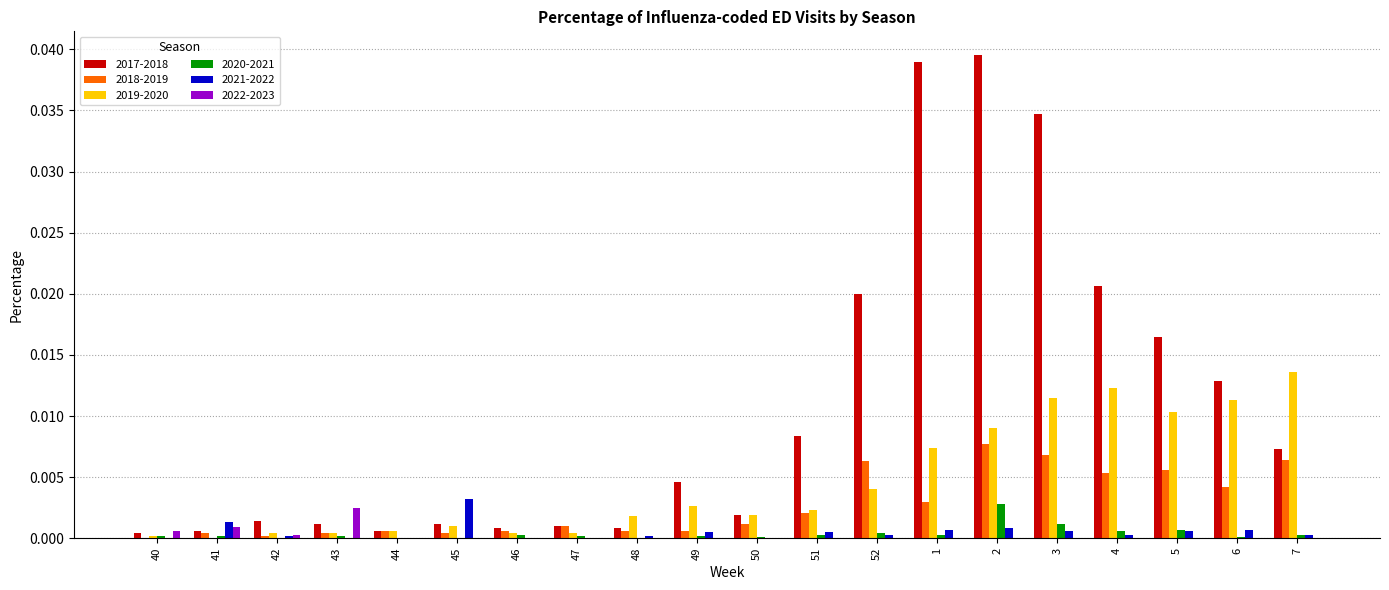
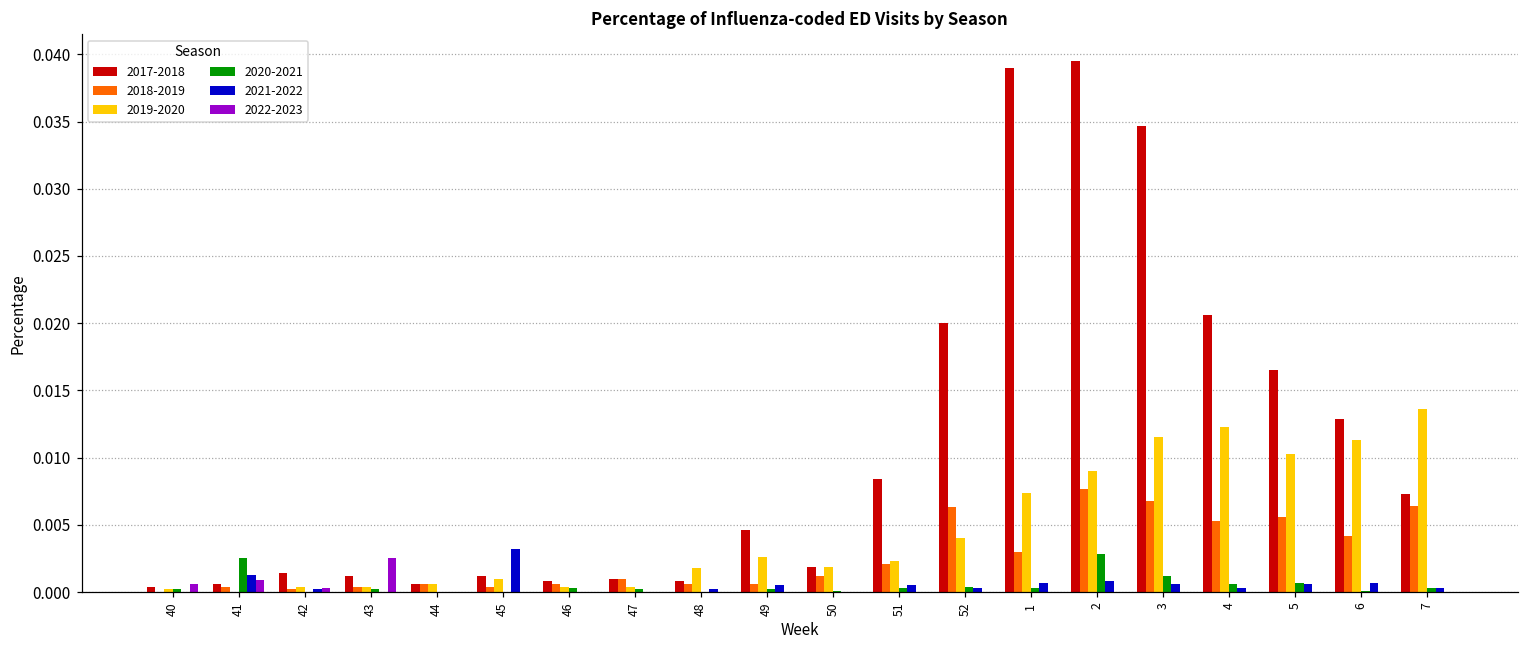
2020-2021, 41: 0.0002 -> 0.0025
